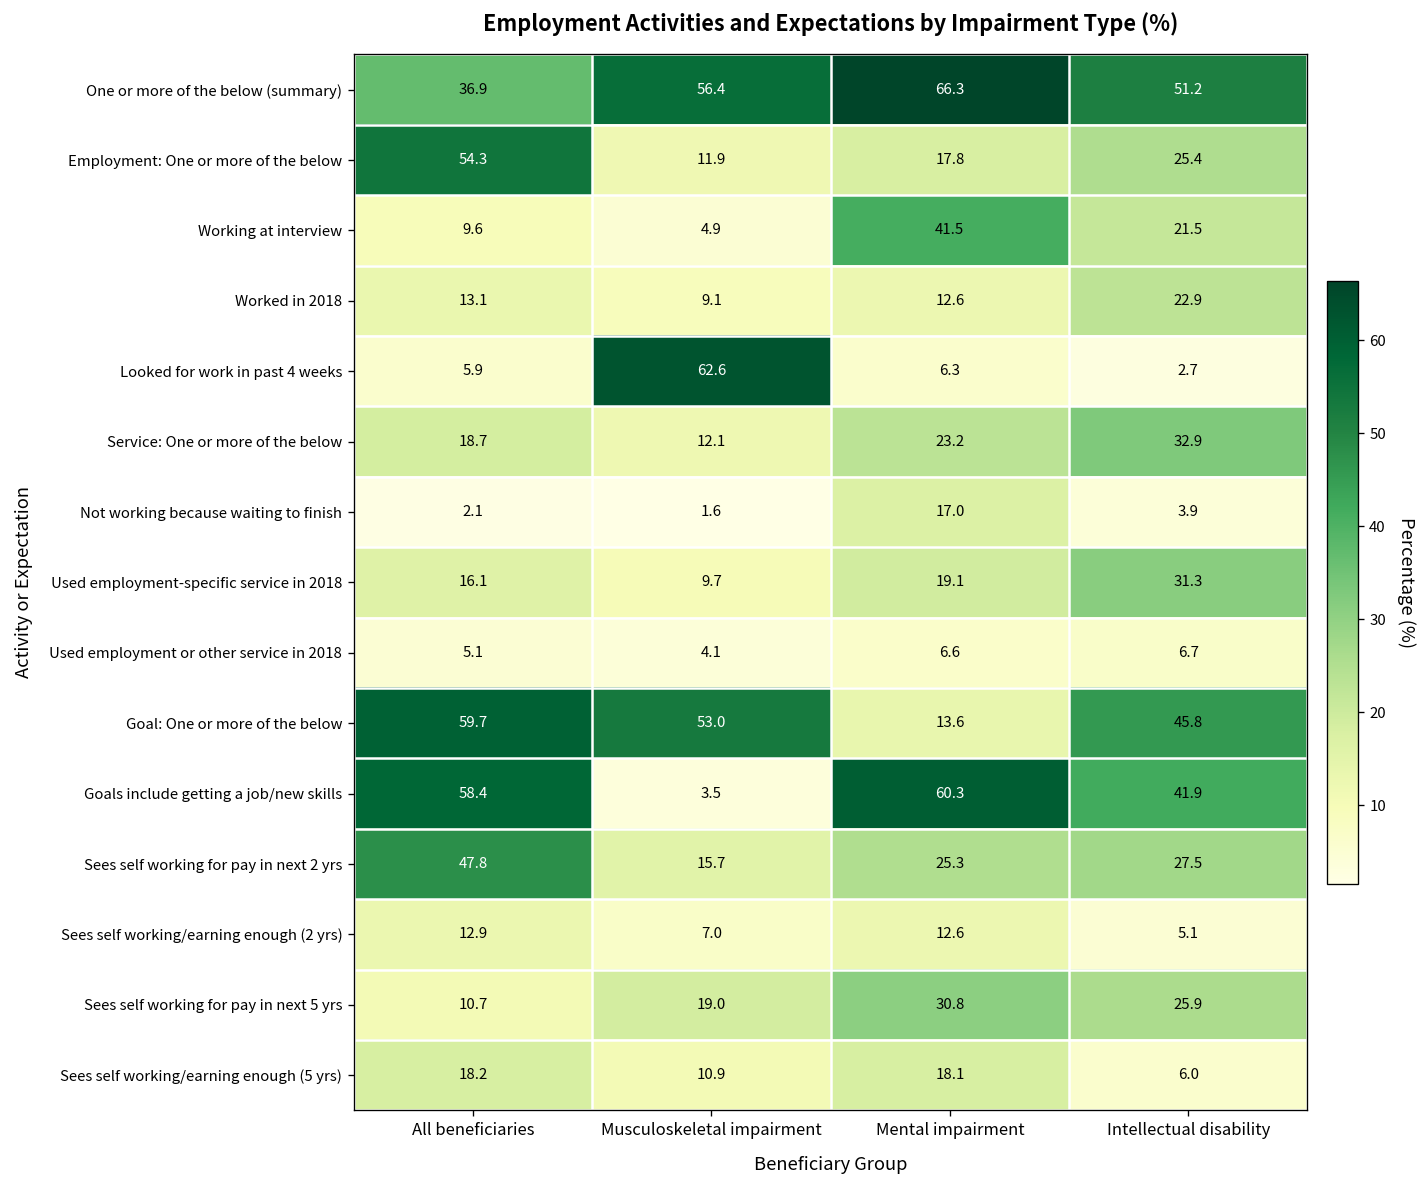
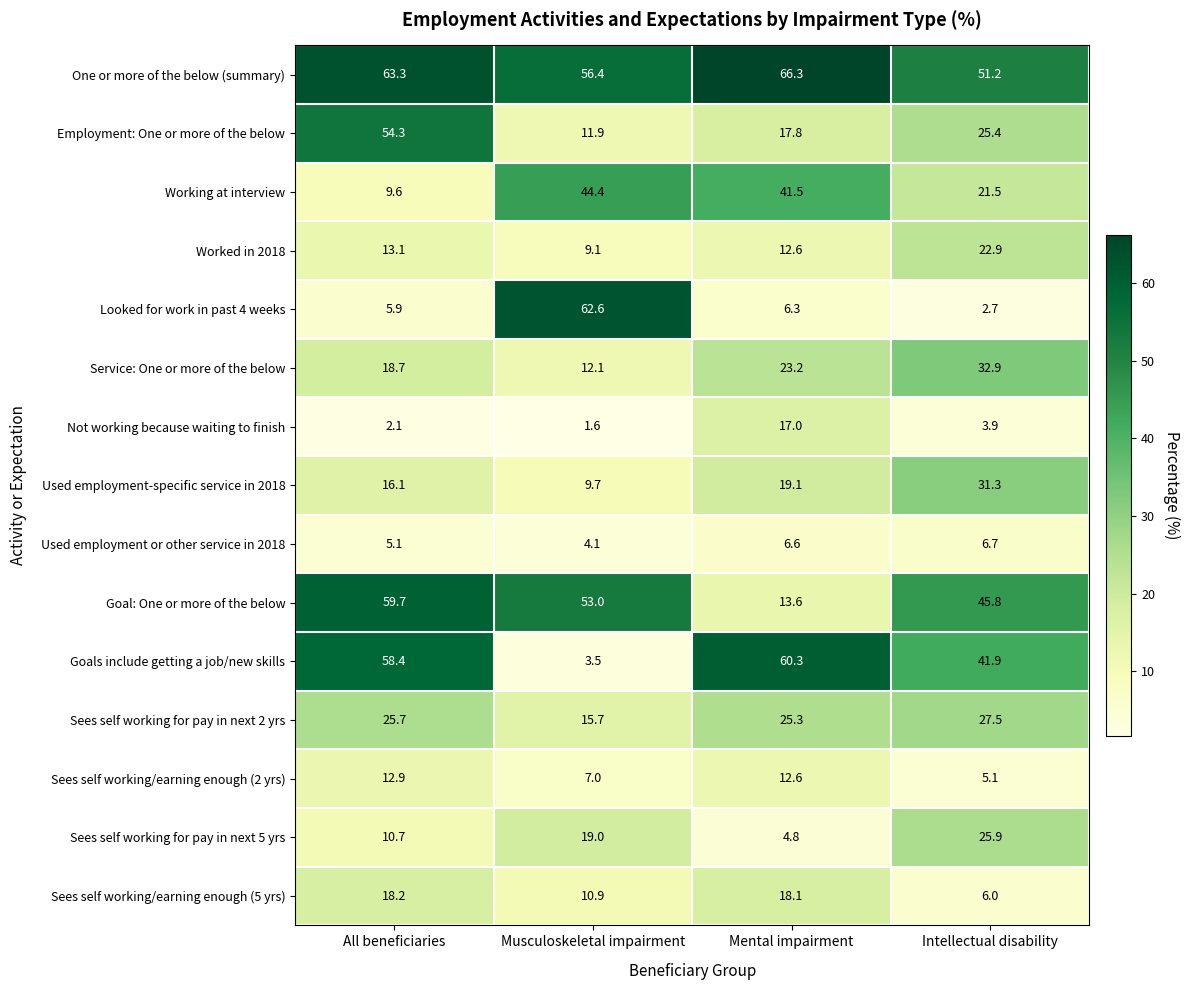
One or more of the below (summary), All beneficiaries: 36.9 -> 63.3
Working at interview, Musculoskeletal impairment: 4.9 -> 44.4
Sees self working for pay in next 2 yrs, All beneficiaries: 47.8 -> 25.7
Sees self working for pay in next 5 yrs, Mental impairment: 30.8 -> 4.8
